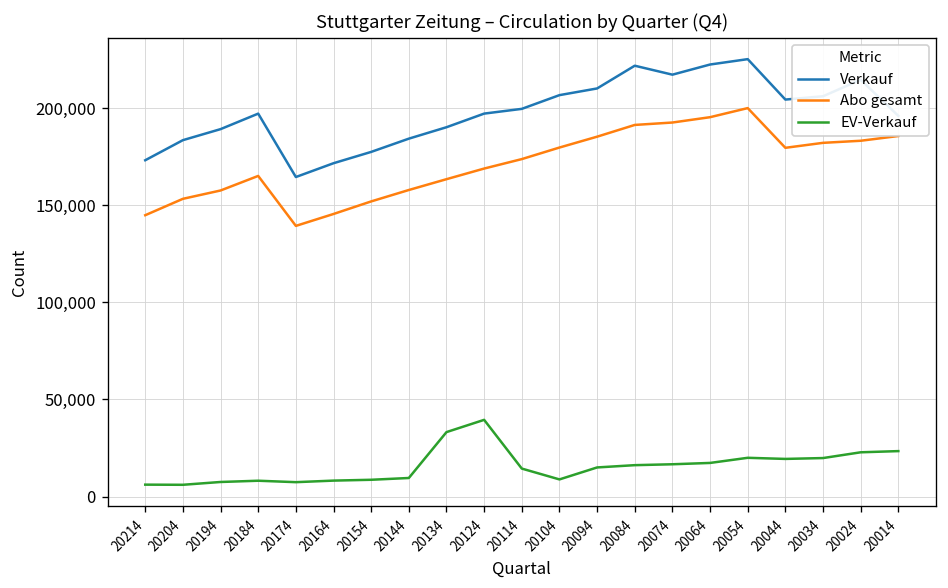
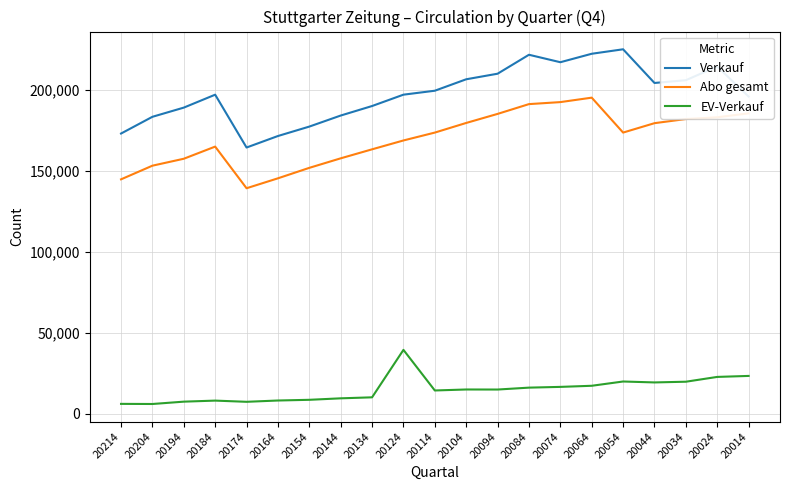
EV-Verkauf, 20134: 33,000 -> 10,000
EV-Verkauf, 20104: 9,000 -> 15,000
Abo gesamt, 20054: 200,000 -> 174,000
